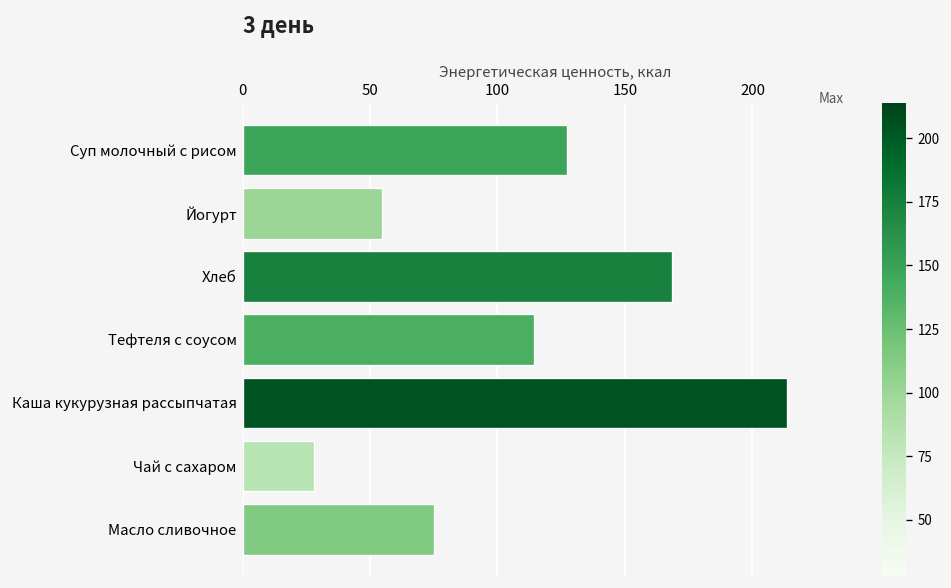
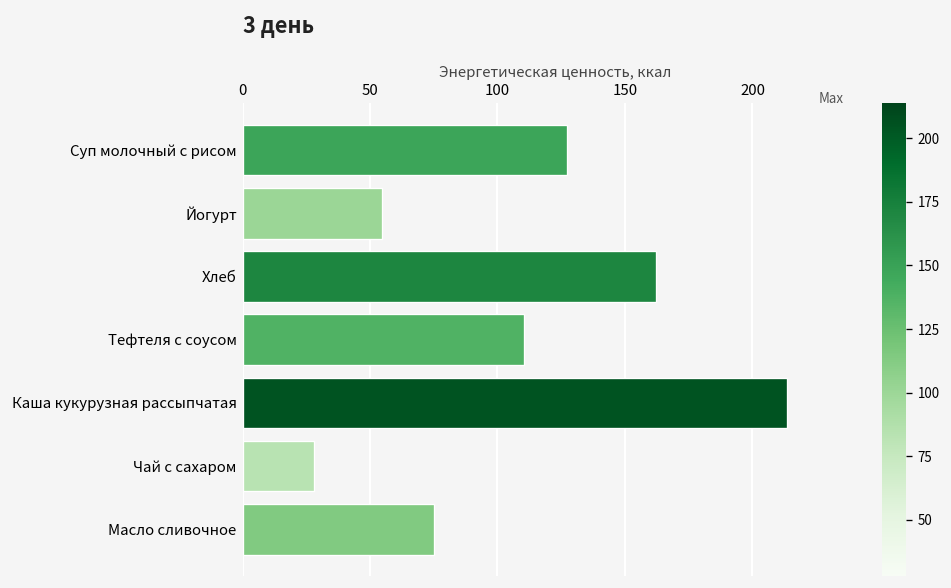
Хлеб: 168 -> 162
Тефтеля с соусом: 114 -> 110
